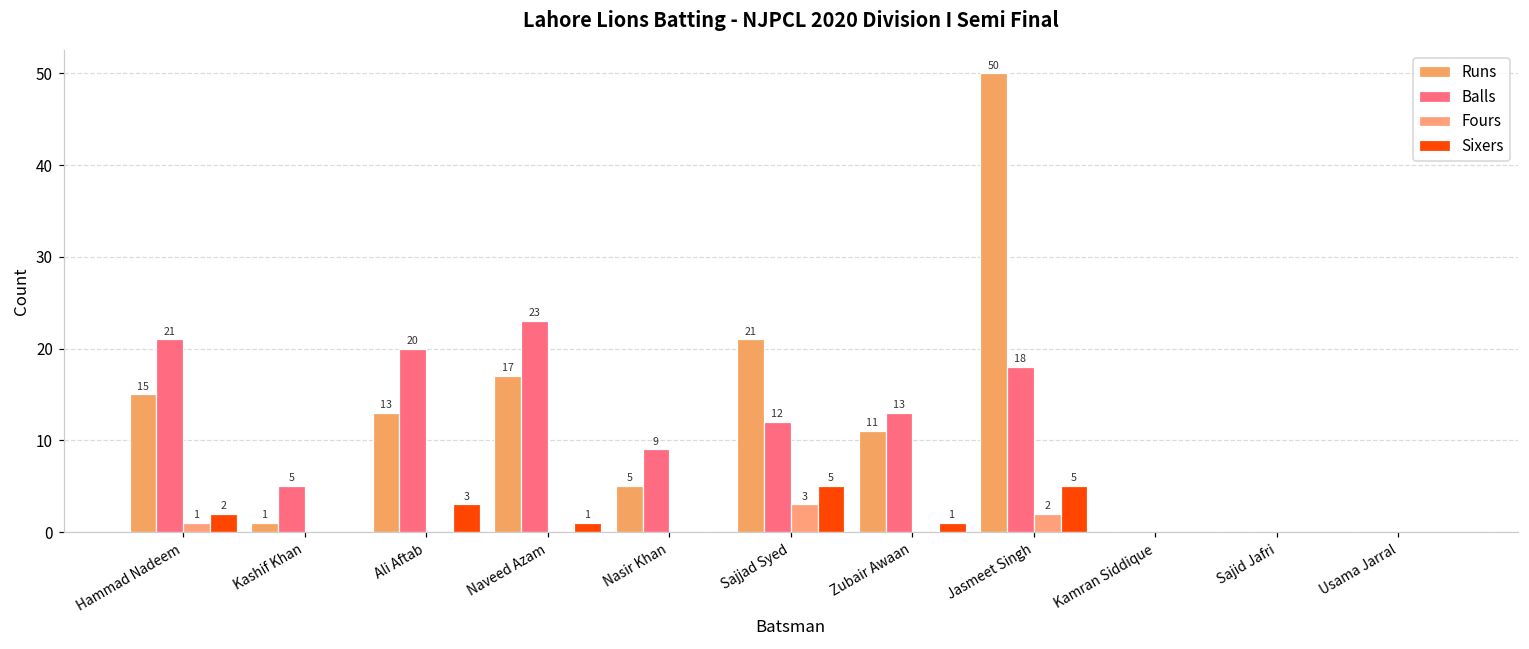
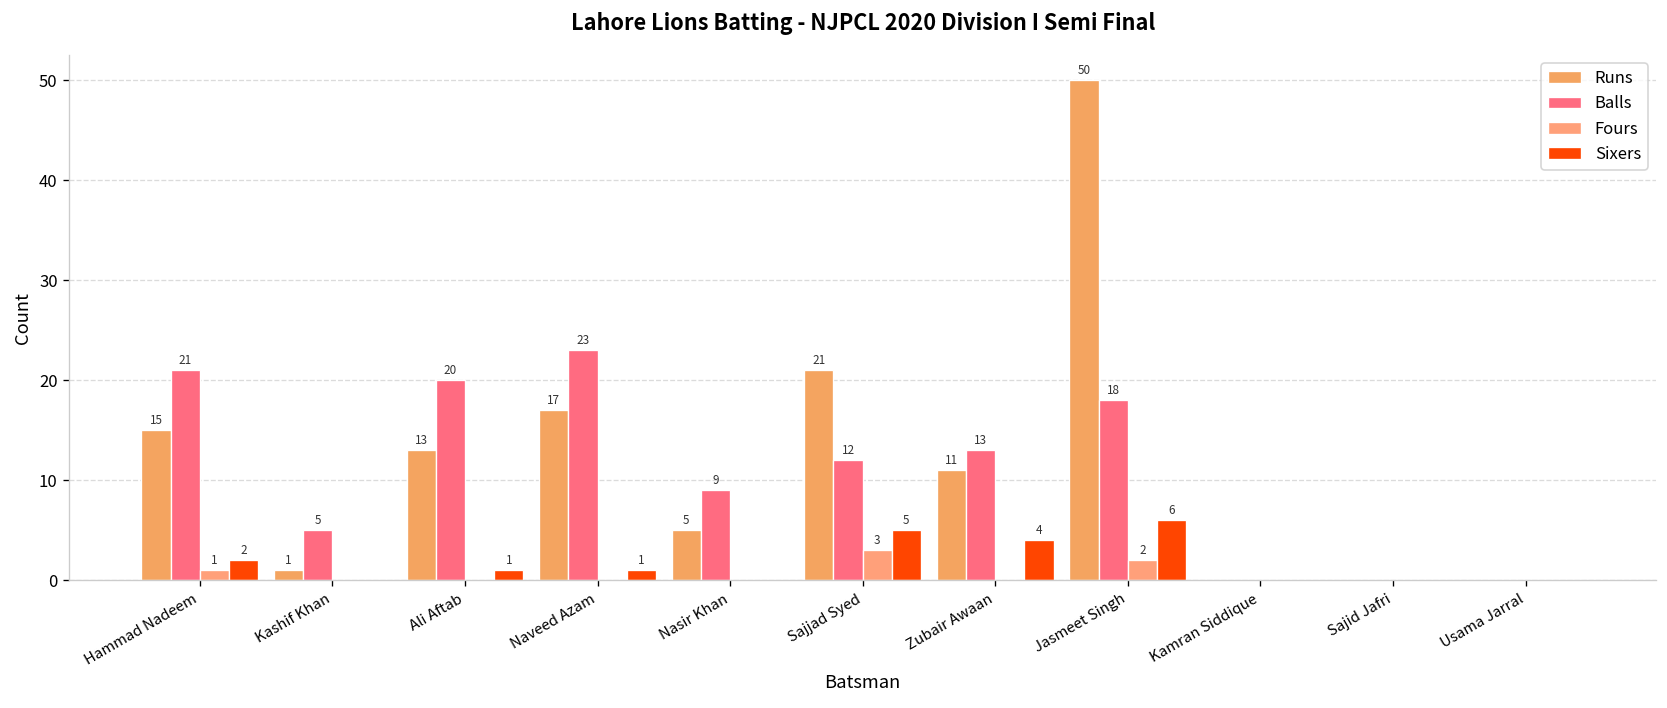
Sixers, Ali Aftab: 3 -> 1
Sixers, Zubair Awaan: 1 -> 4
Sixers, Jasmeet Singh: 5 -> 6
